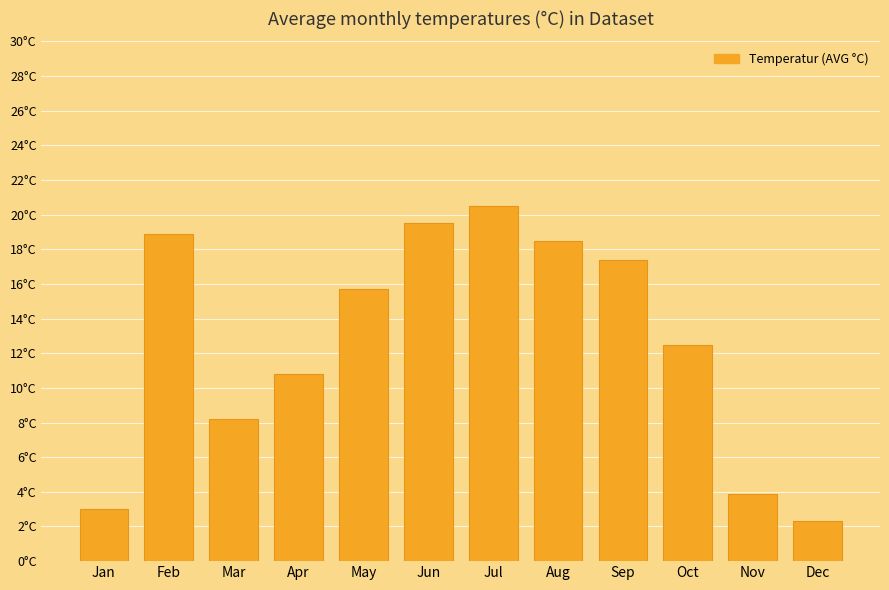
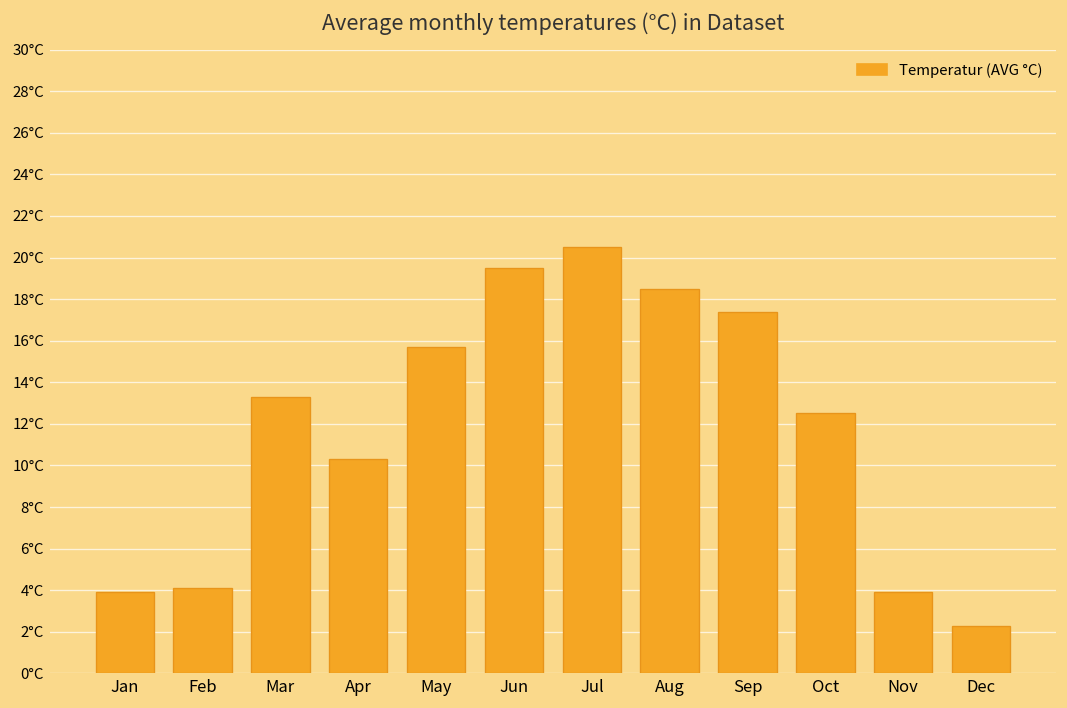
Jan: 3.0°C -> 3.9°C
Feb: 18.9°C -> 4.1°C
Mar: 8.2°C -> 13.3°C
Apr: 10.8°C -> 10.3°C
